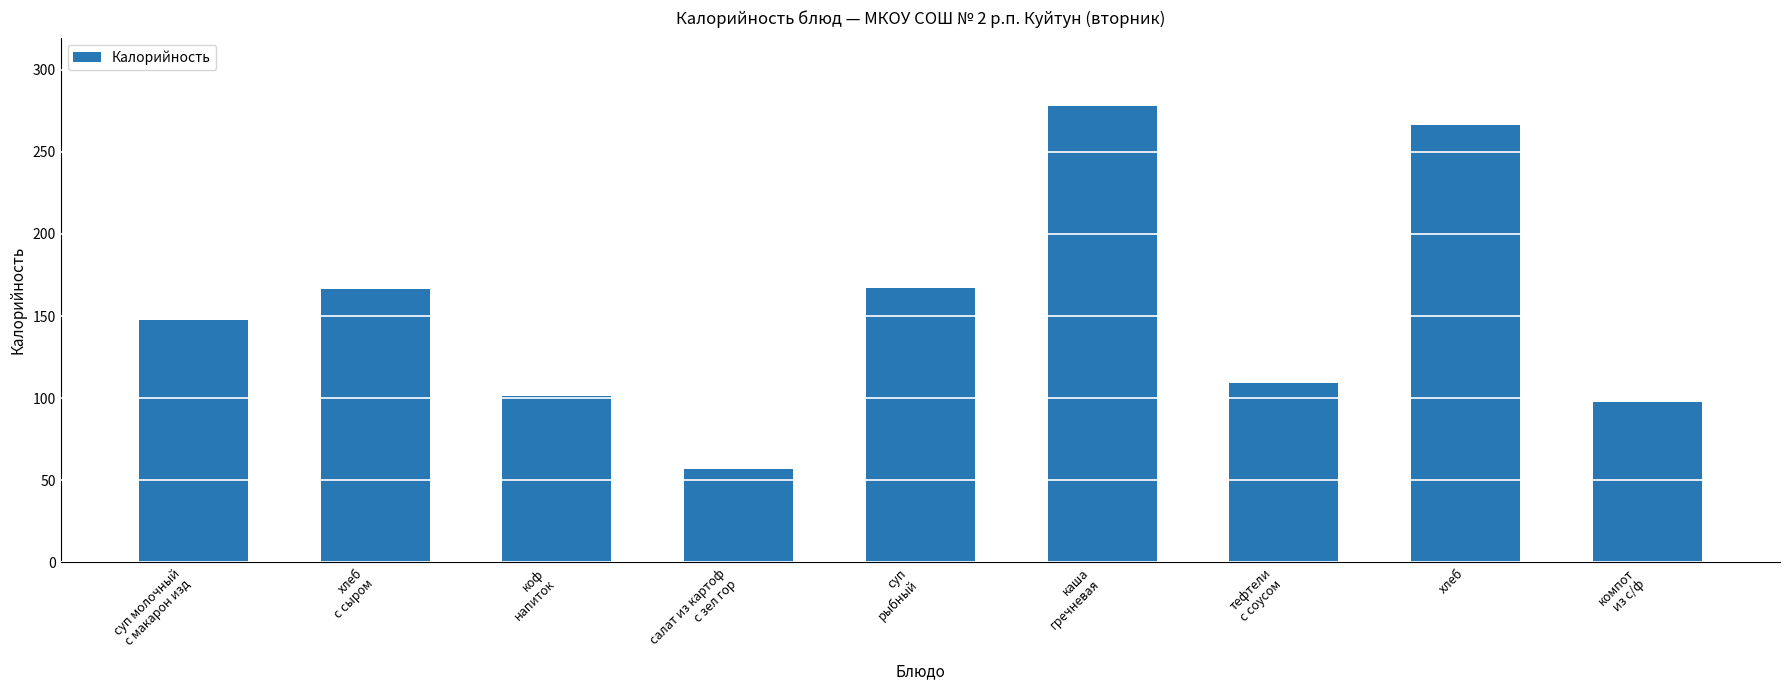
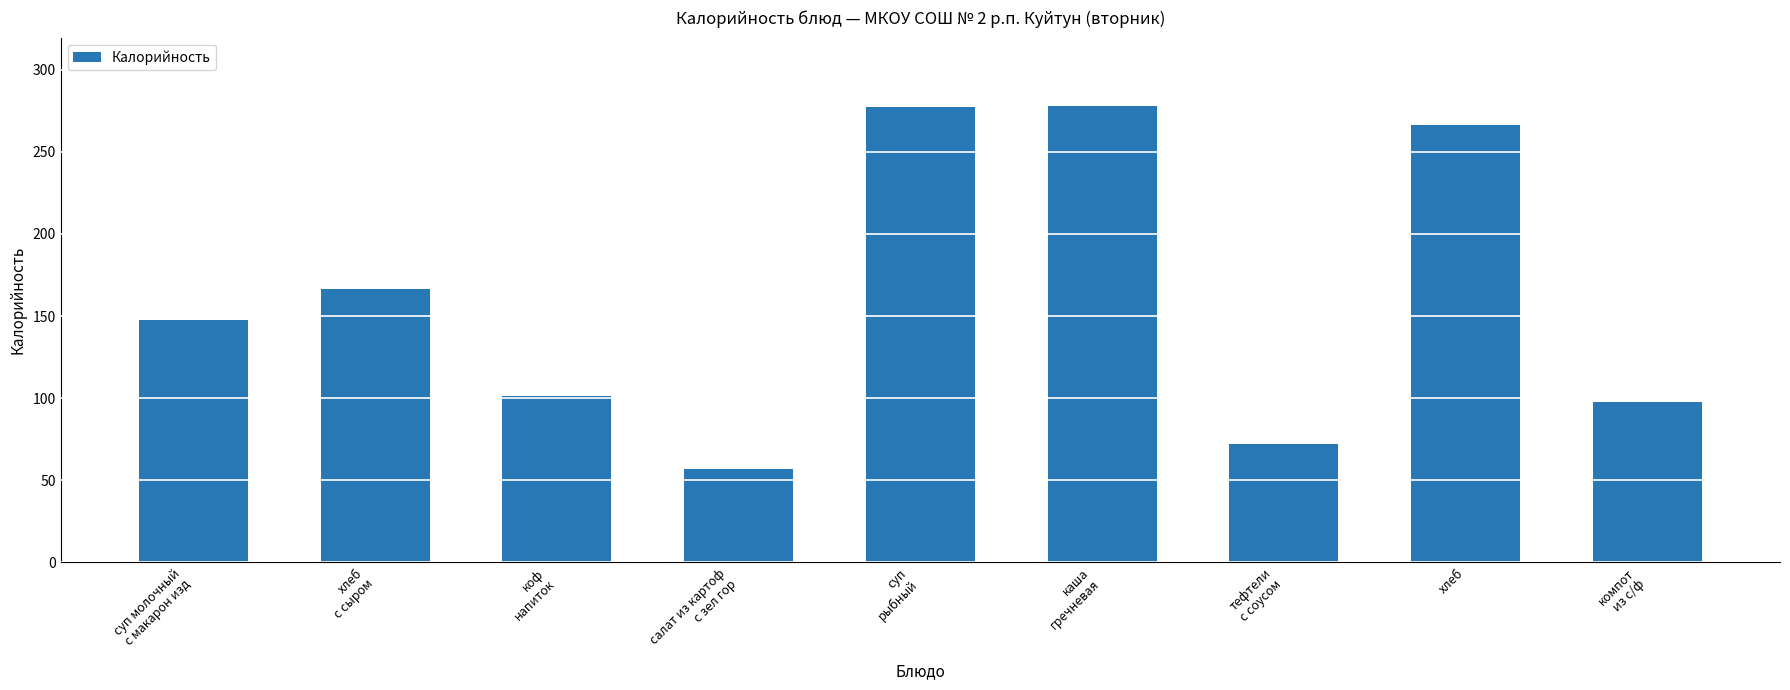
суп рыбный: 167 -> 277
тефтели с соусом: 109 -> 72
